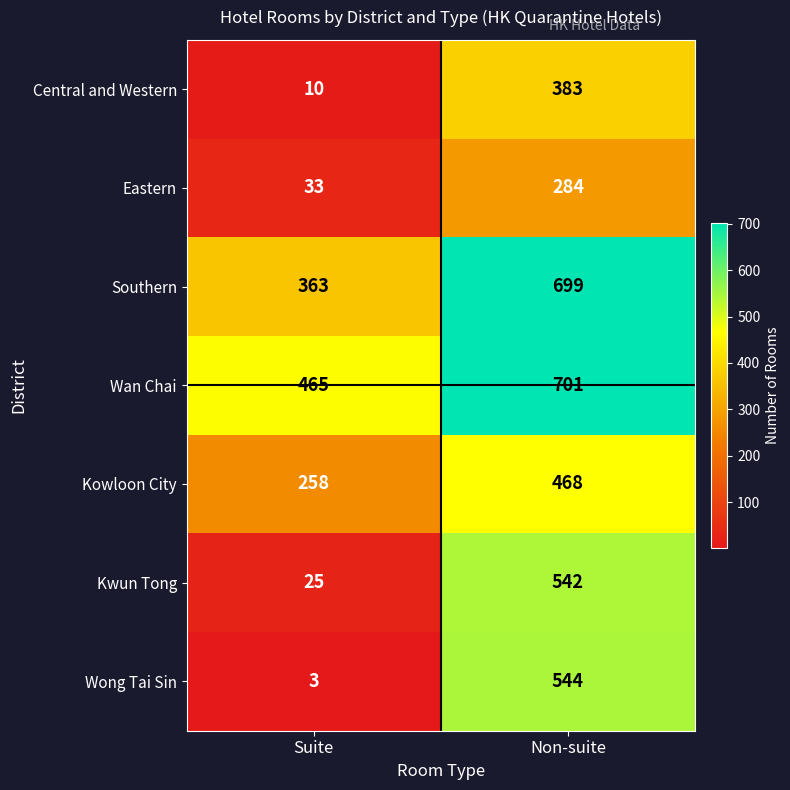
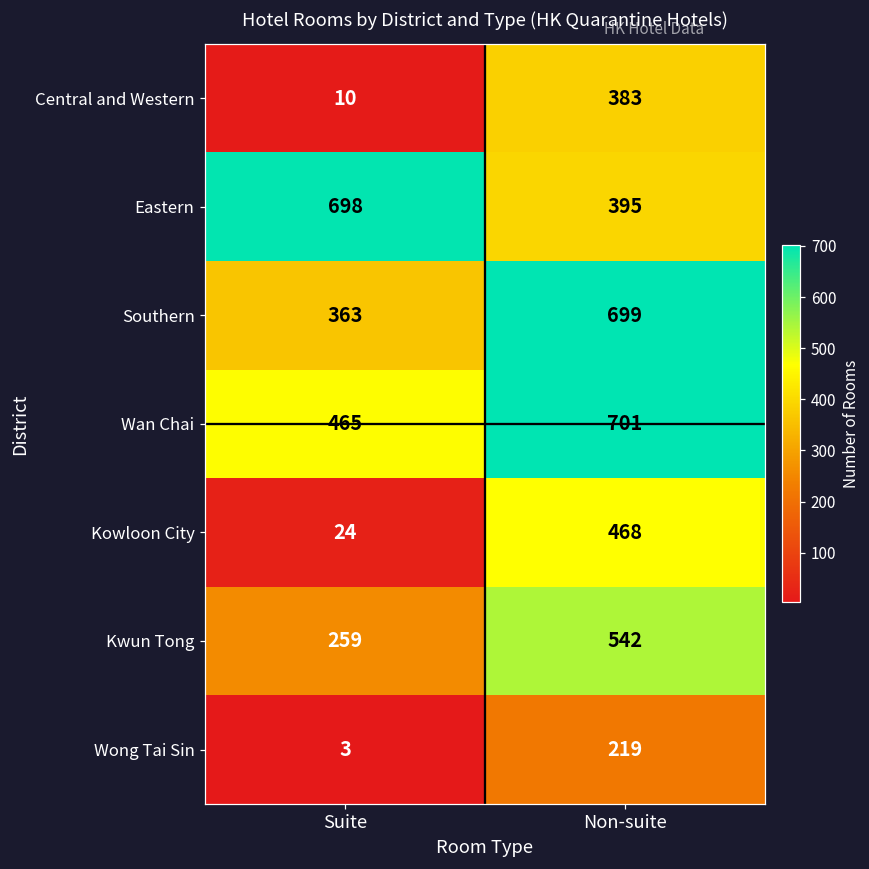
Eastern, Suite: 33 -> 698
Eastern, Non-suite: 284 -> 395
Kowloon City, Suite: 258 -> 24
Kwun Tong, Suite: 25 -> 259
Wong Tai Sin, Non-suite: 544 -> 219
